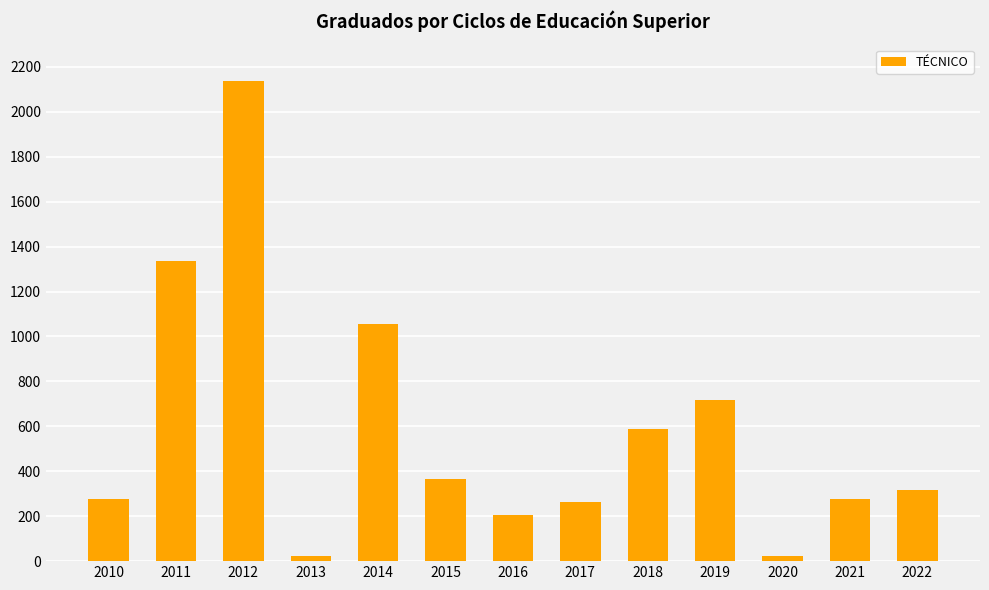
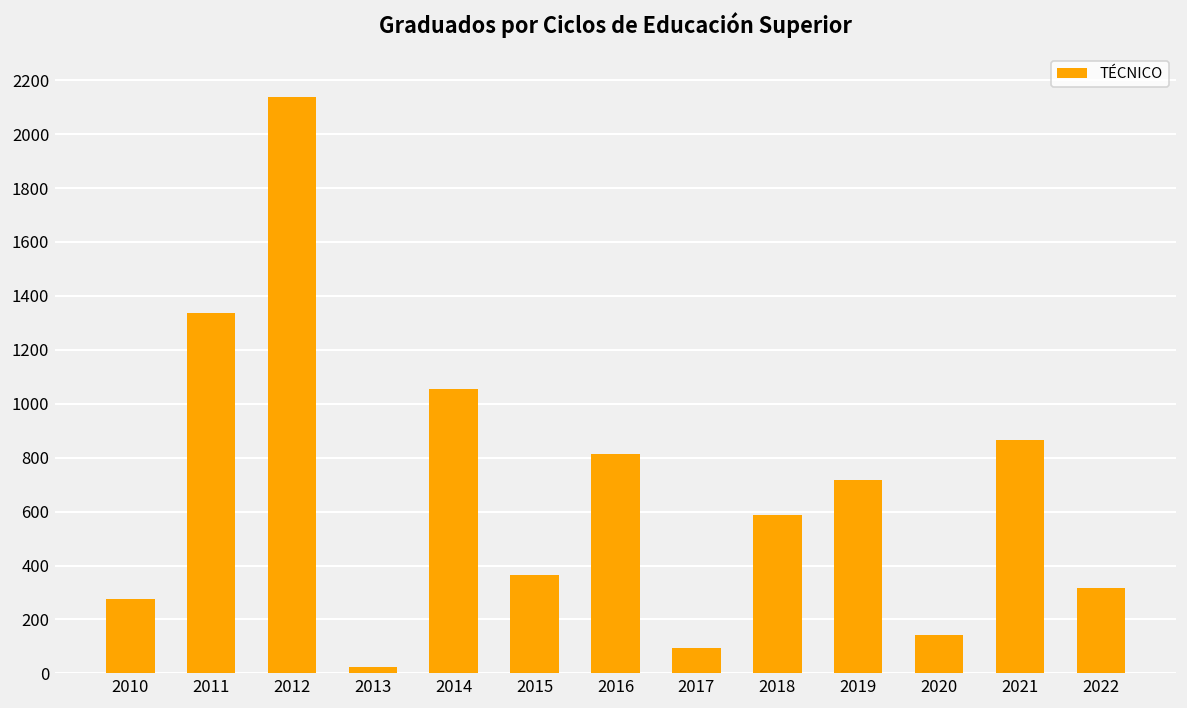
2016: 210 -> 810
2017: 260 -> 90
2020: 20 -> 140
2021: 280 -> 870
